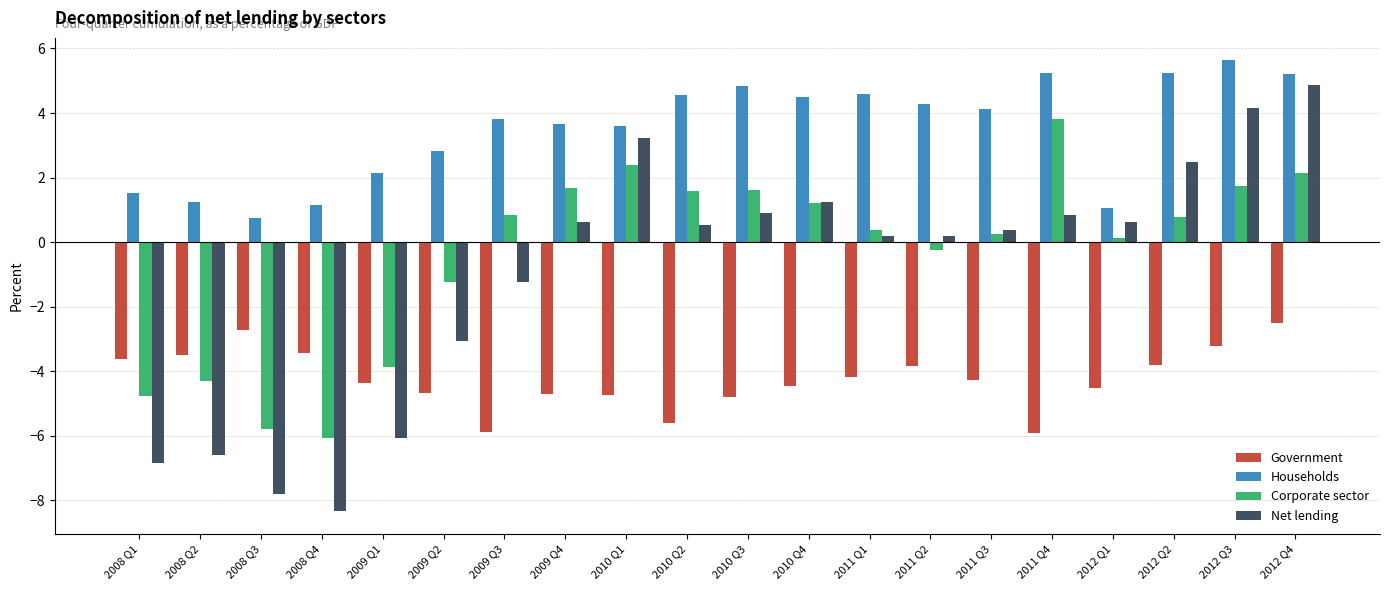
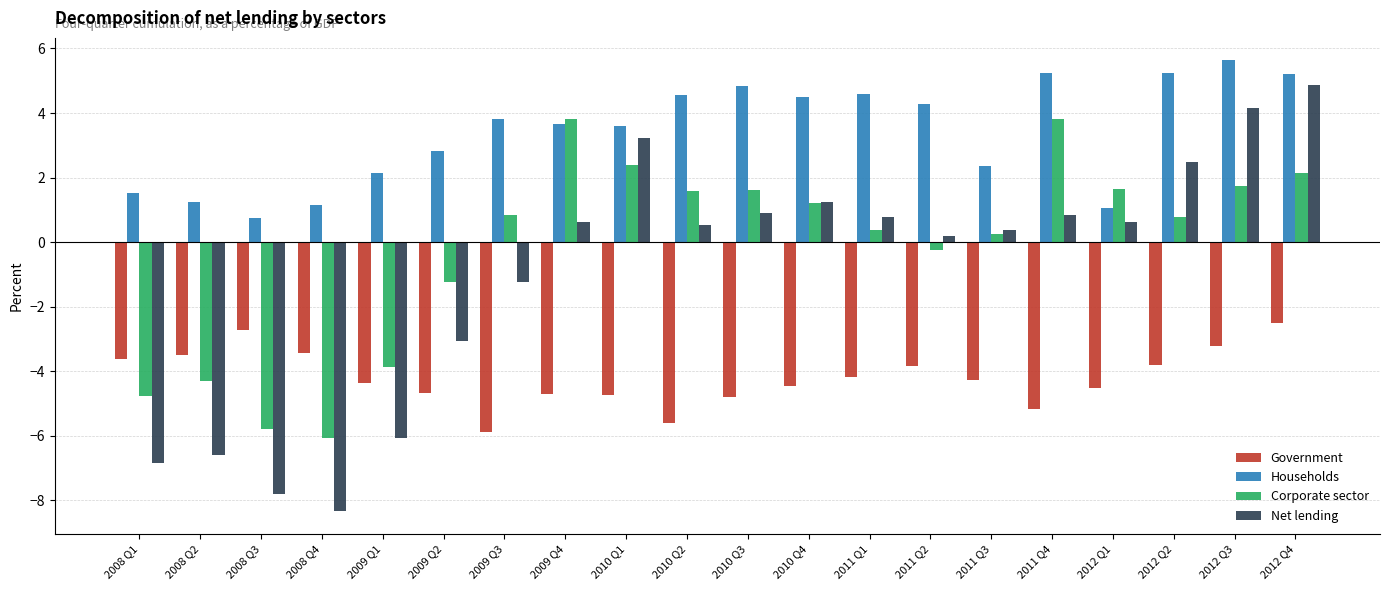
Corporate sector, 2009 Q4: 1.7 -> 3.8
Net lending, 2011 Q1: 0.2 -> 0.8
Households, 2011 Q3: 4.1 -> 2.4
Government, 2011 Q4: -5.9 -> -5.2
Corporate sector, 2012 Q1: 0.1 -> 1.6
